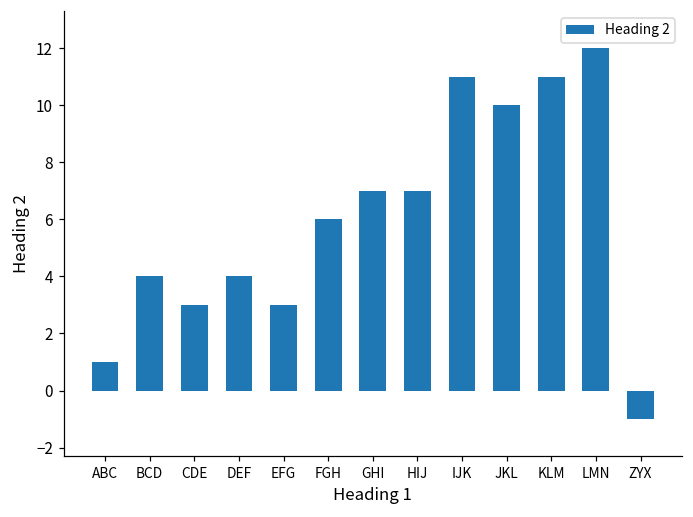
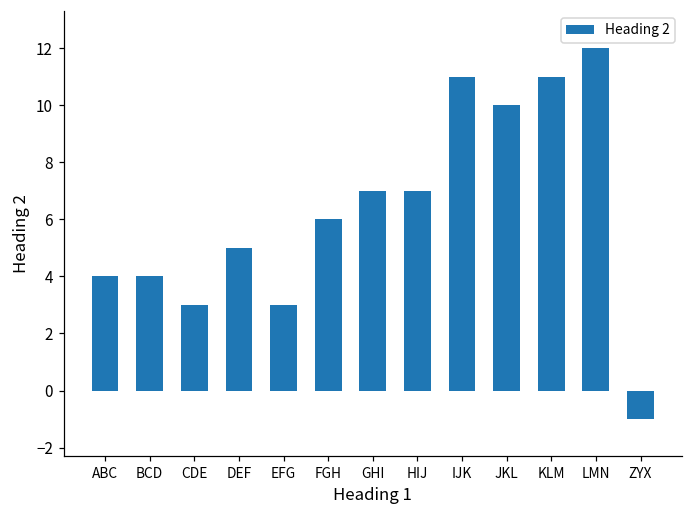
ABC: 1 -> 4
DEF: 4 -> 5
